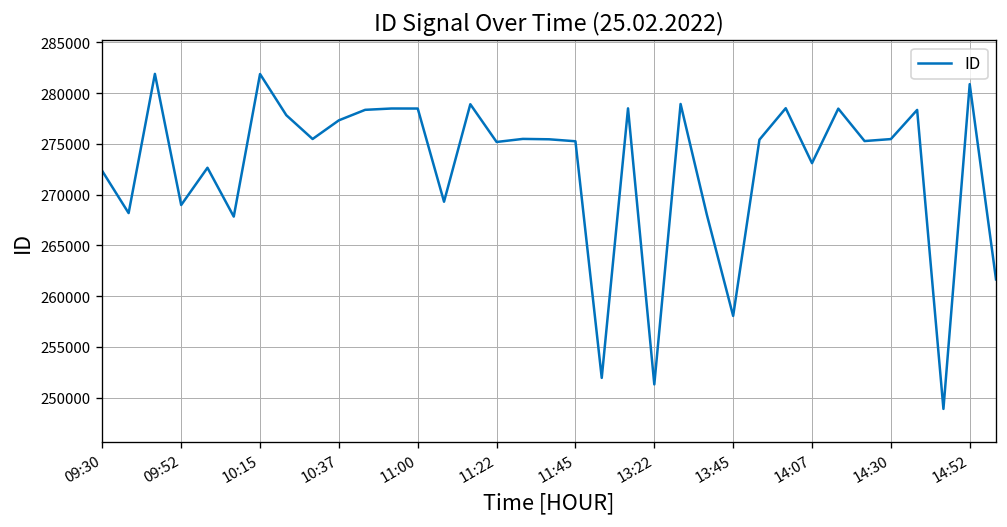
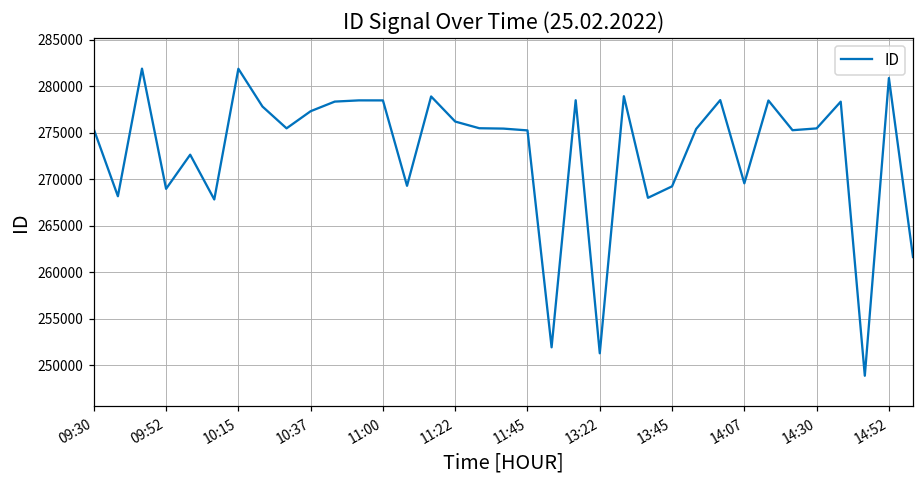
09:30: 272000 -> 275000
11:22: 275000 -> 276000
13:45: 258000 -> 269000
14:07: 273000 -> 270000
